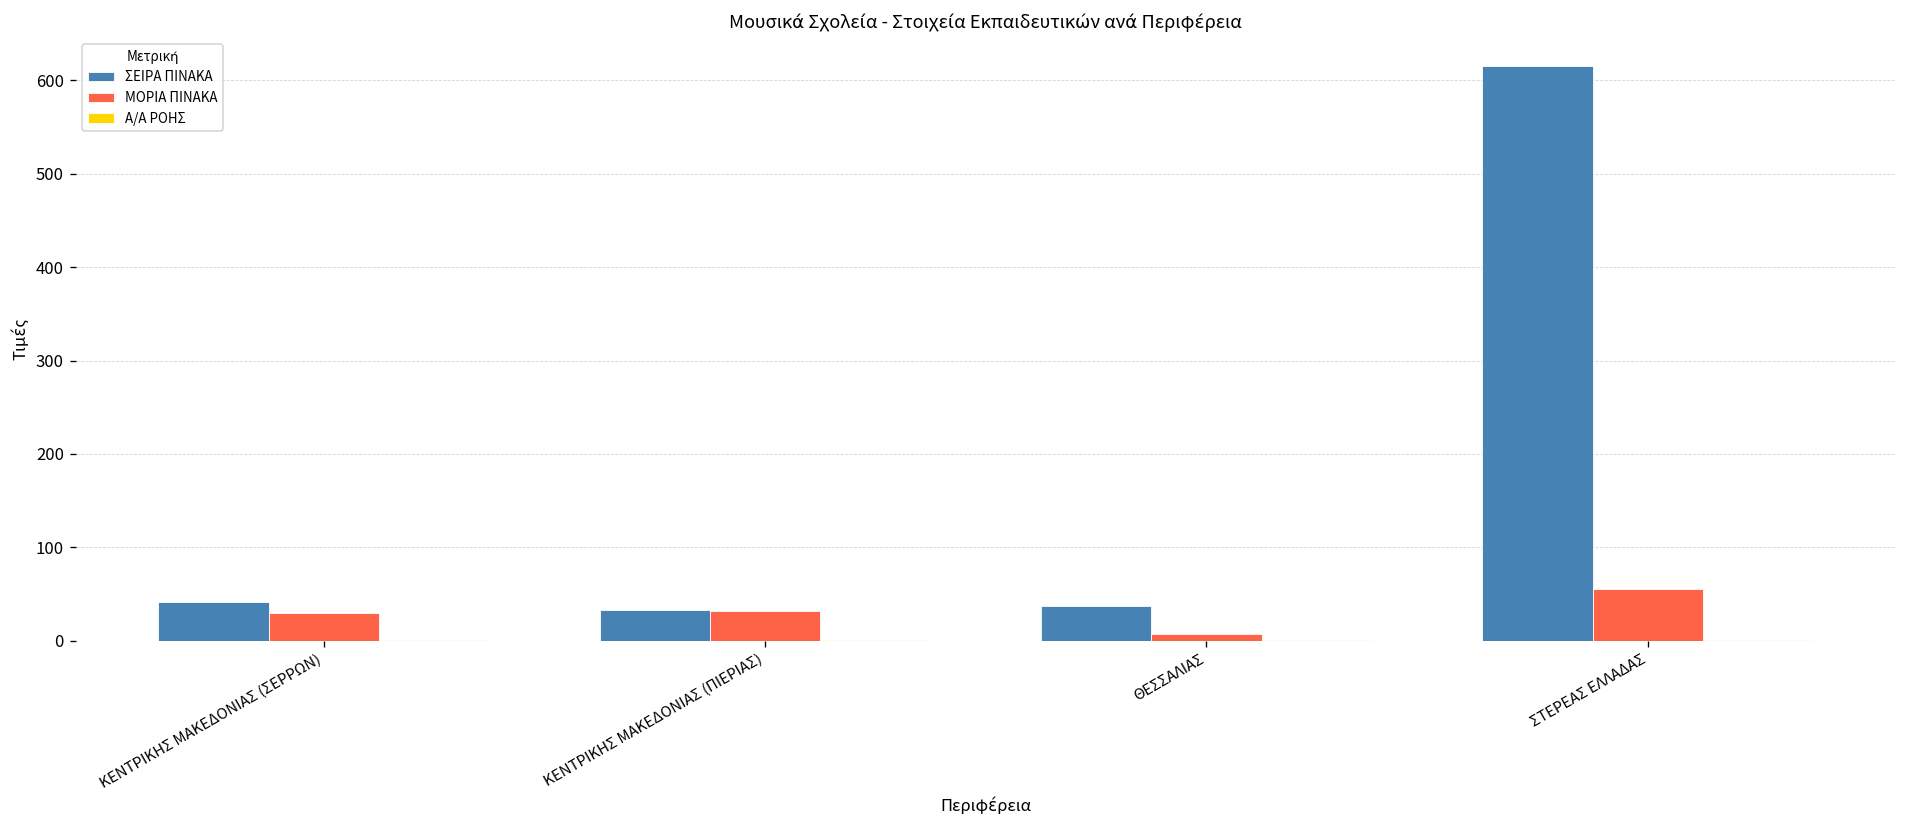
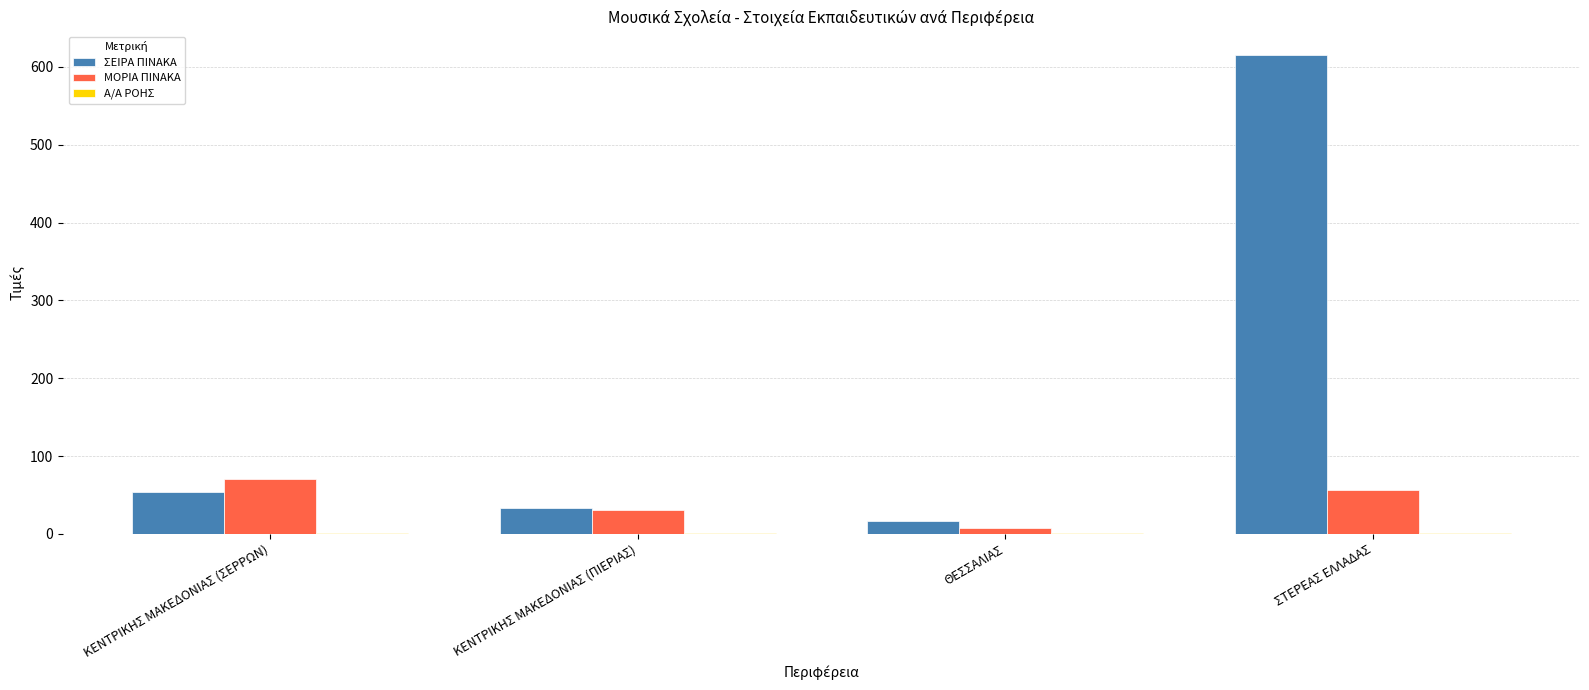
ΣΕΙΡΑ ΠΙΝΑΚΑ, ΚΕΝΤΡΙΚΗΣ ΜΑΚΕΔΟΝΙΑΣ (ΣΕΡΡΩΝ): 40 -> 50
ΜΟΡΙΑ ΠΙΝΑΚΑ, ΚΕΝΤΡΙΚΗΣ ΜΑΚΕΔΟΝΙΑΣ (ΣΕΡΡΩΝ): 30 -> 70
ΣΕΙΡΑ ΠΙΝΑΚΑ, ΘΕΣΣΑΛΙΑΣ: 40 -> 20
